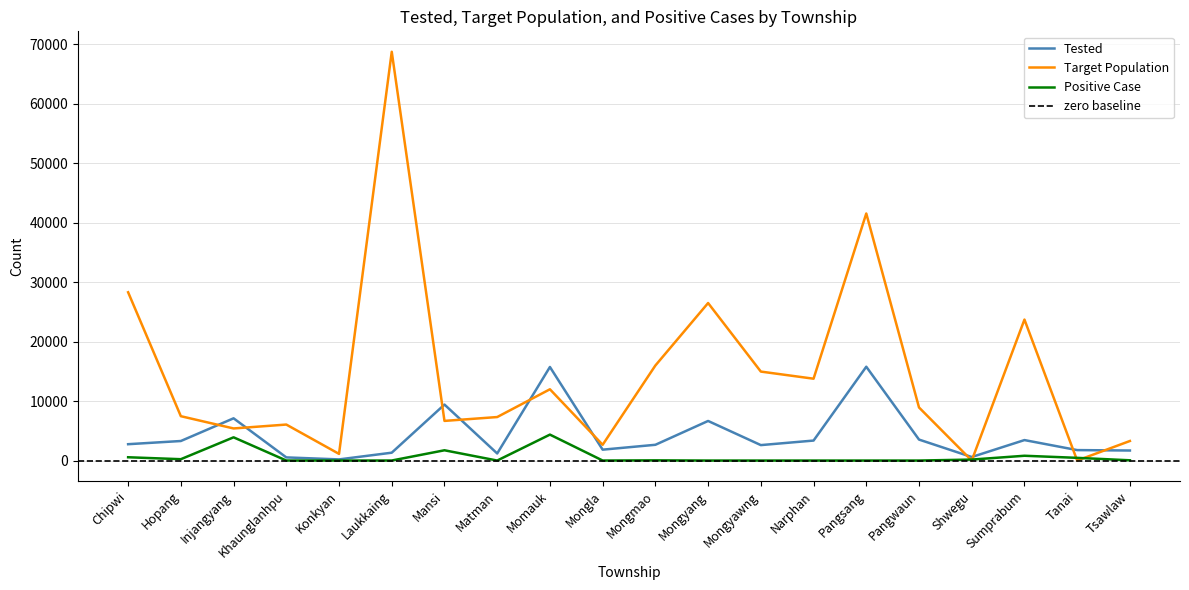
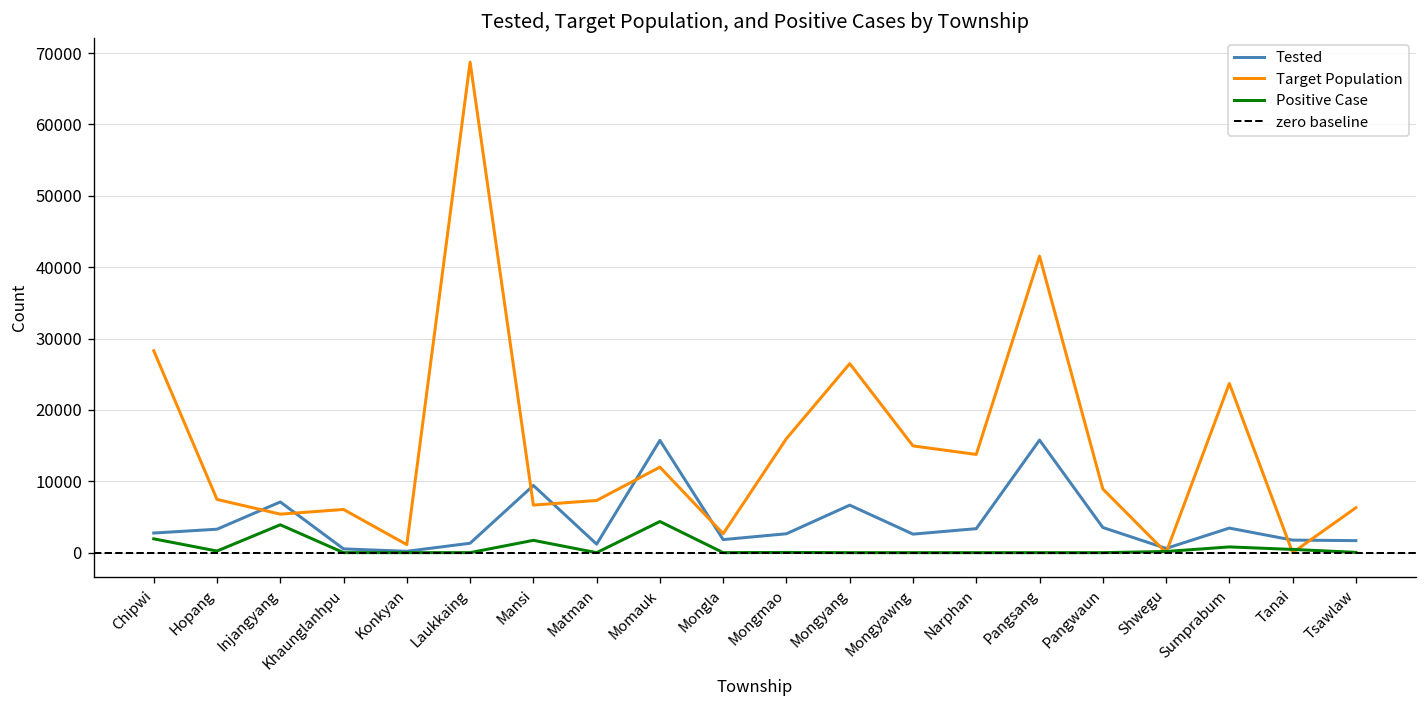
Positive Case, Chipwi: 1000 -> 2000
Target Population, Tsawlaw: 3000 -> 6000
